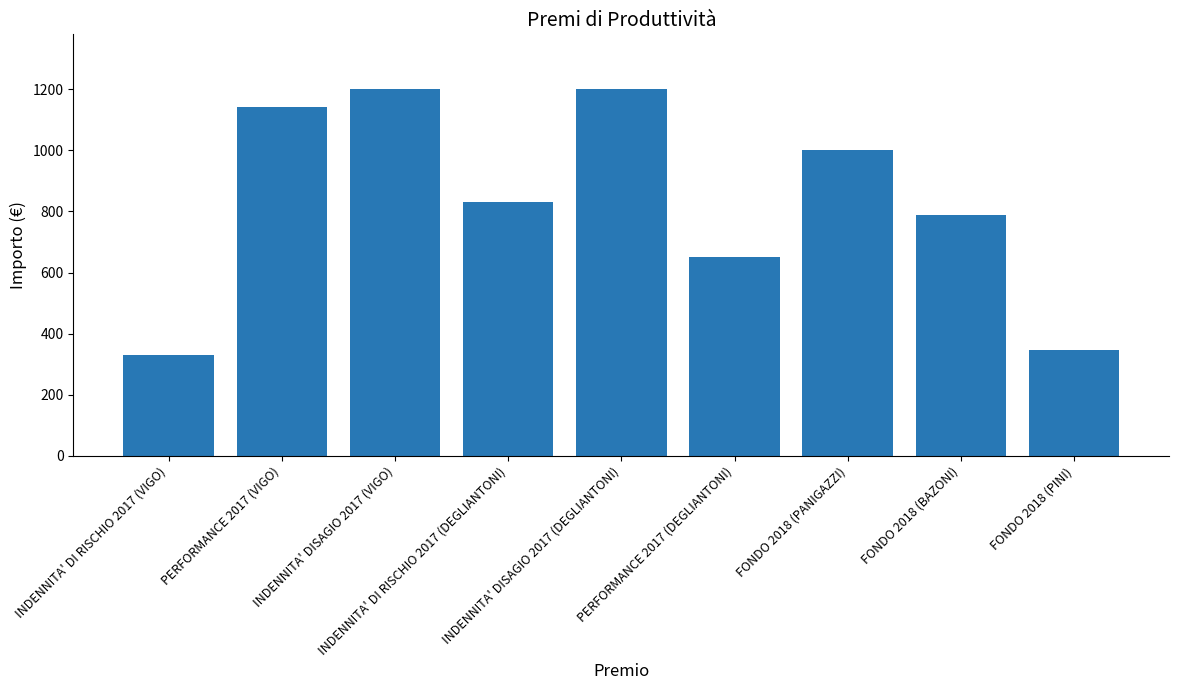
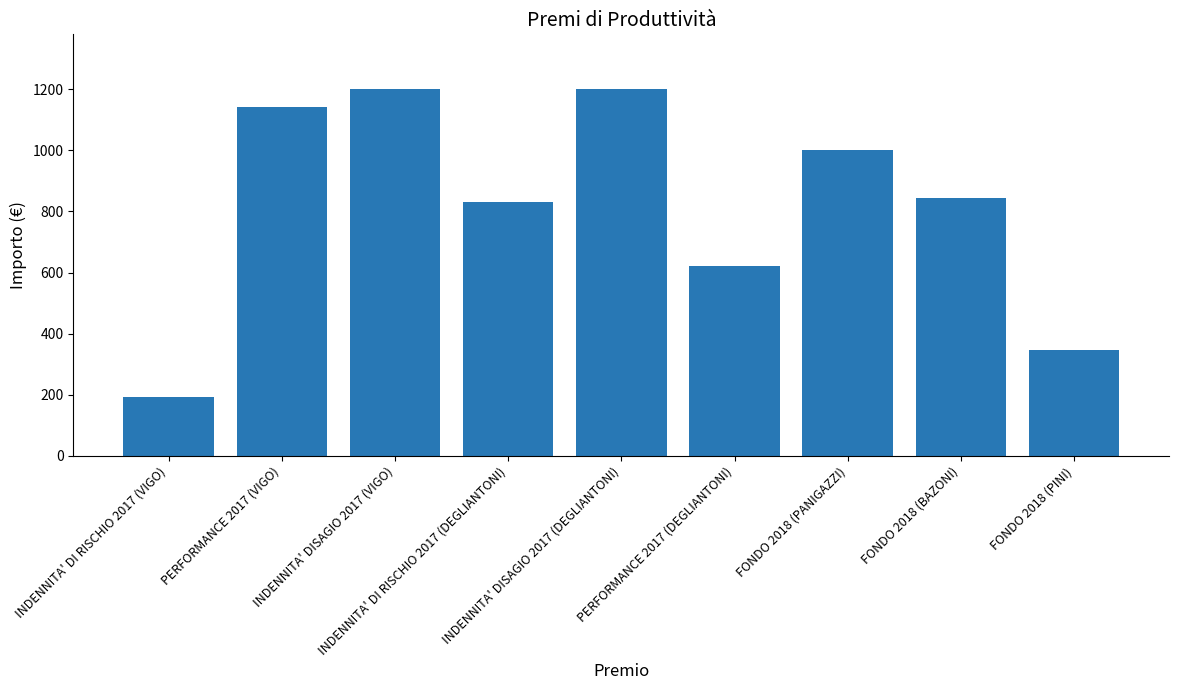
INDENNITA' DI RISCHIO 2017 (VIGO): 330 -> 190
PERFORMANCE 2017 (DEGLIANTONI): 650 -> 620
FONDO 2018 (BAZONI): 790 -> 840
